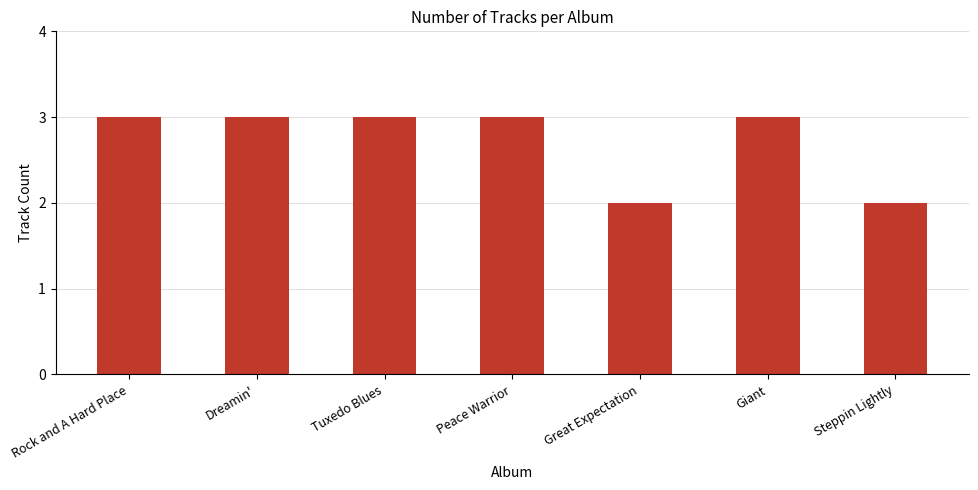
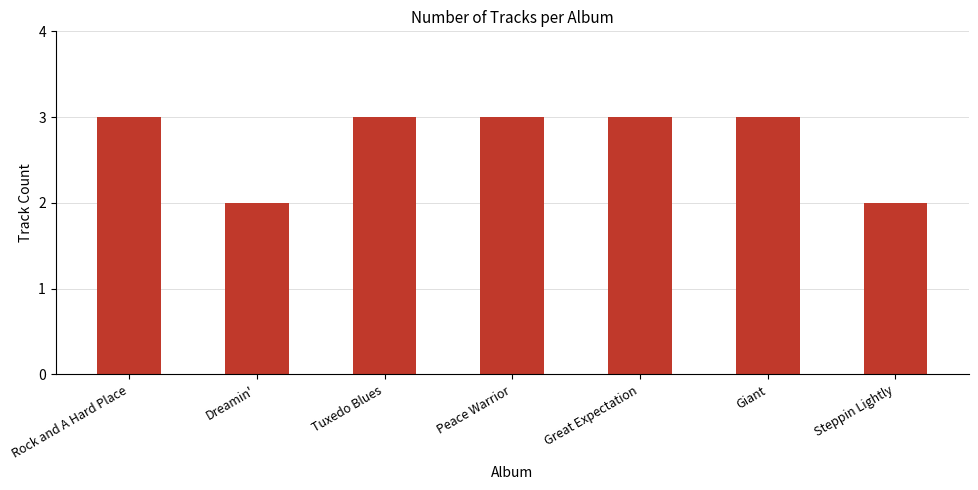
Dreamin': 3 -> 2
Great Expectation: 2 -> 3
